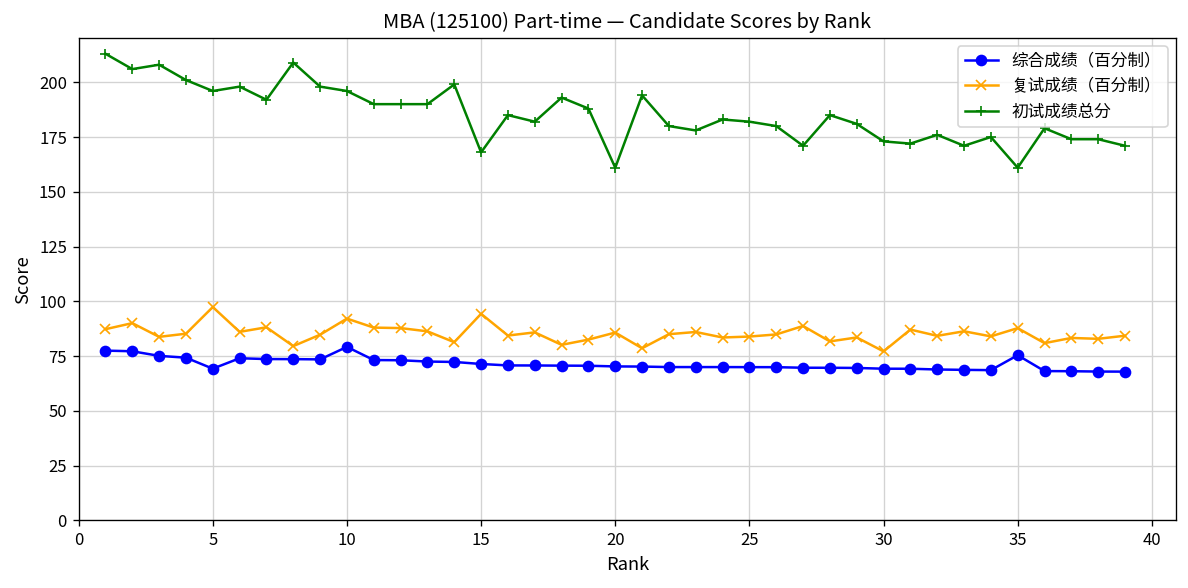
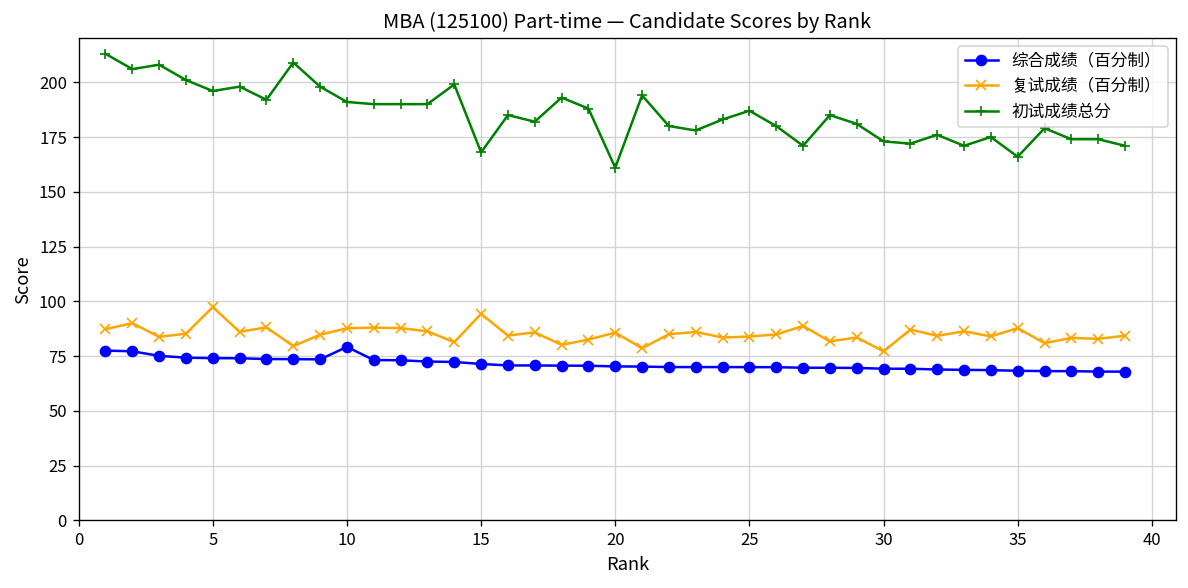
综合成绩（百分制）, 5: 69 -> 74
复试成绩（百分制）, 10: 92 -> 88
初试成绩总分, 10: 196 -> 191
初试成绩总分, 25: 182 -> 187
综合成绩（百分制）, 35: 75 -> 68
初试成绩总分, 35: 161 -> 166
